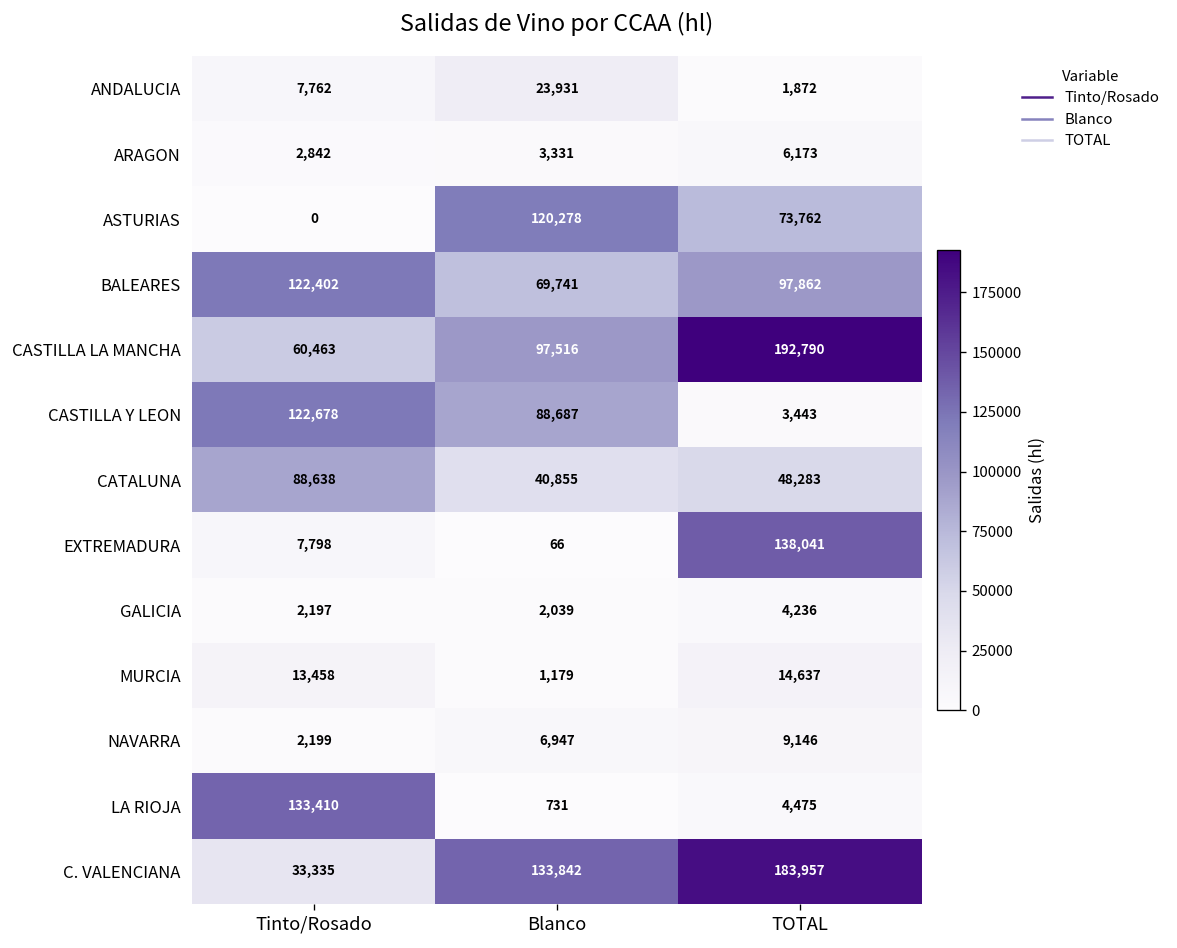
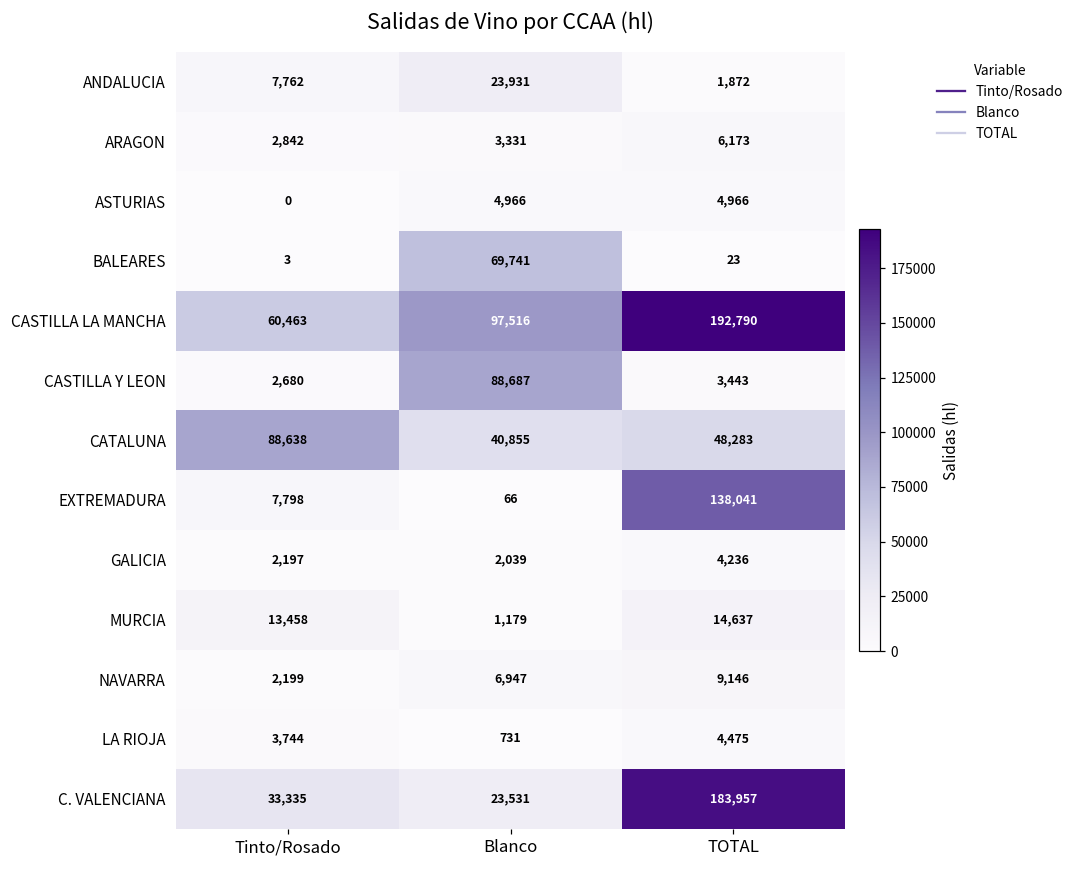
ASTURIAS, Blanco: 120,278 -> 4,966
ASTURIAS, TOTAL: 73,762 -> 4,966
BALEARES, Tinto/Rosado: 122,402 -> 3
BALEARES, TOTAL: 97,862 -> 23
CASTILLA Y LEON, Tinto/Rosado: 122,678 -> 2,680
LA RIOJA, Tinto/Rosado: 133,410 -> 3,744
C. VALENCIANA, Blanco: 133,842 -> 23,531
